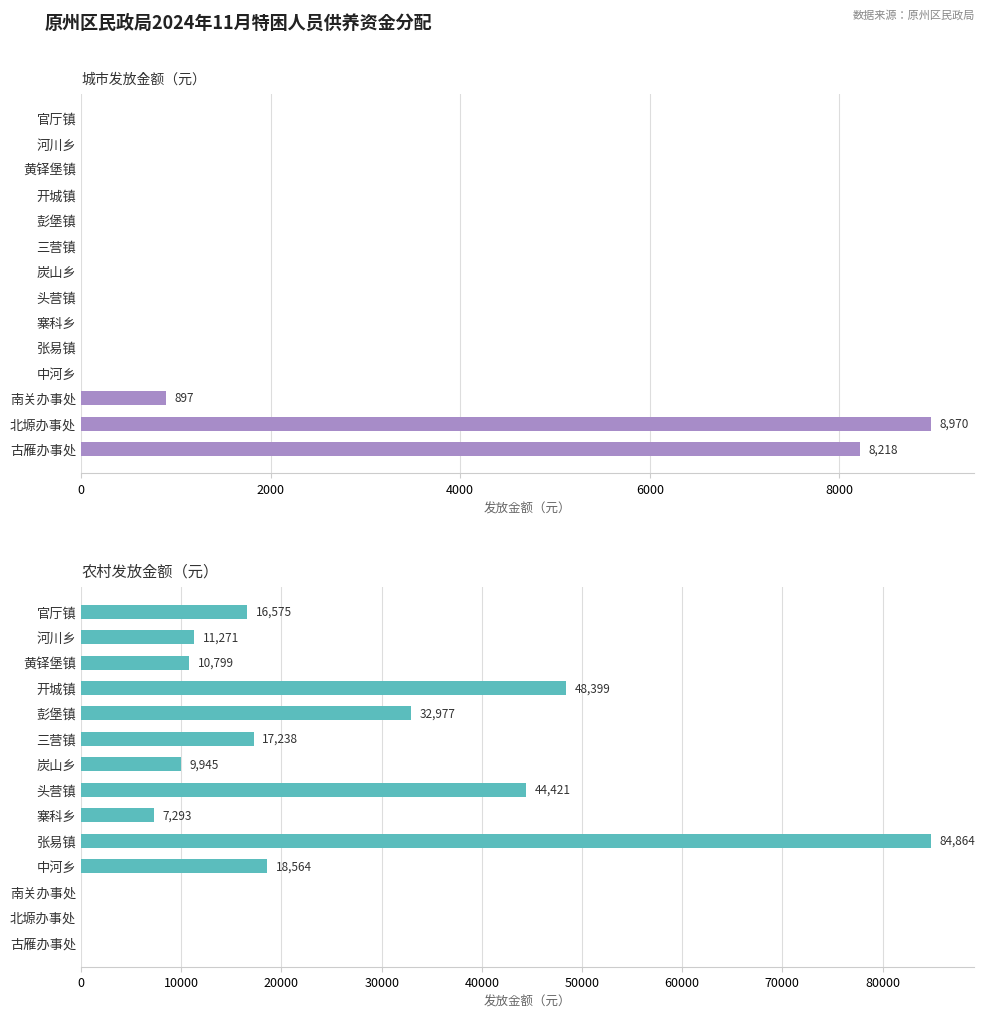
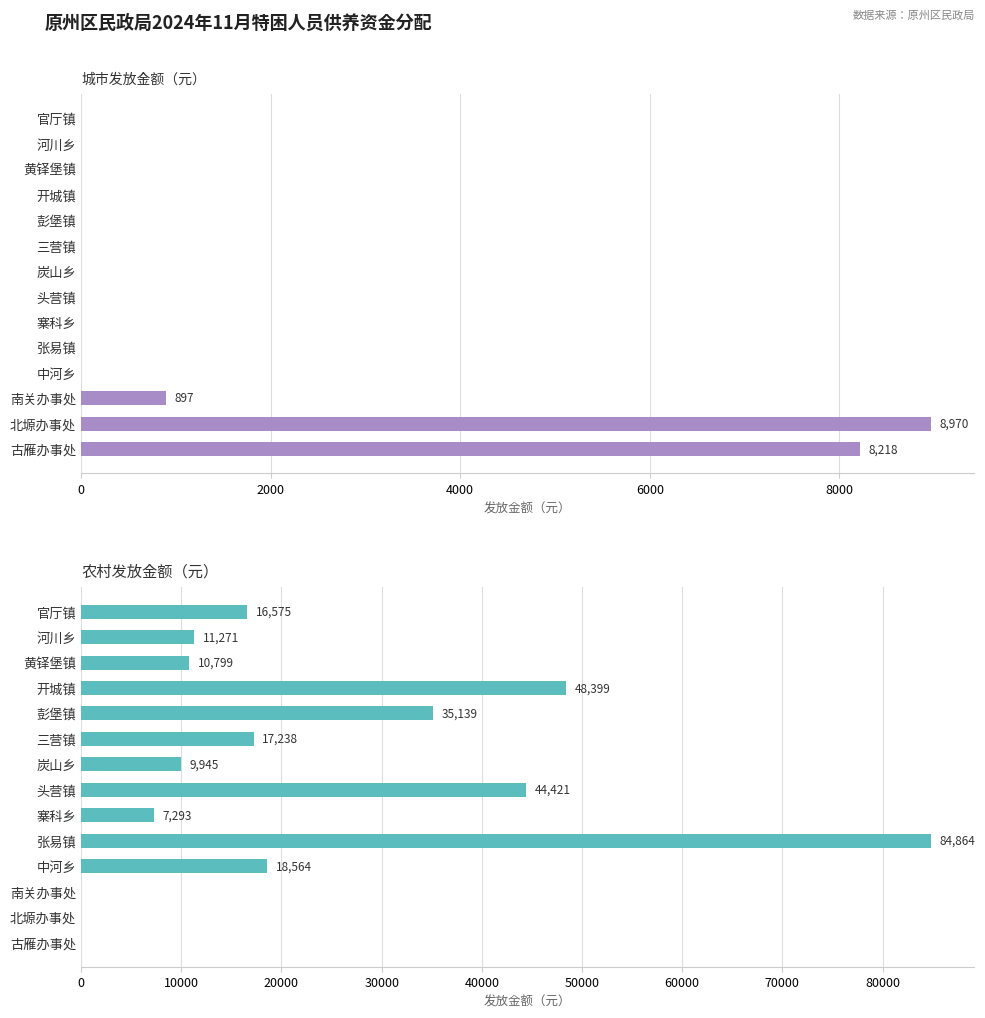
农村发放金额（元）, 彭堡镇: 32,977 -> 35,139
